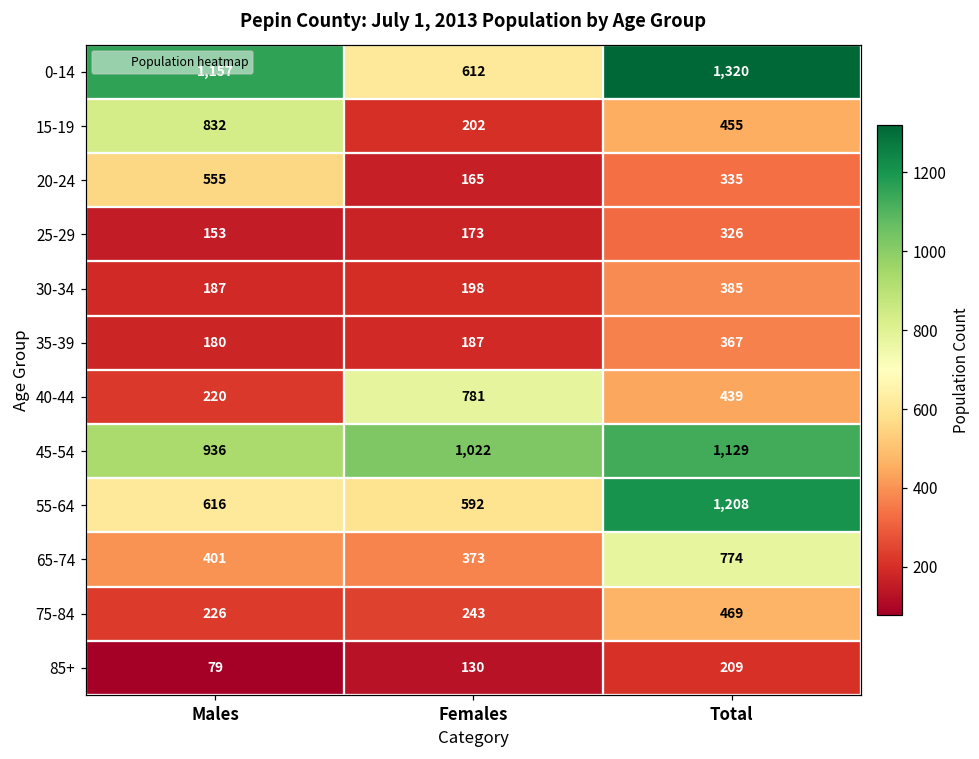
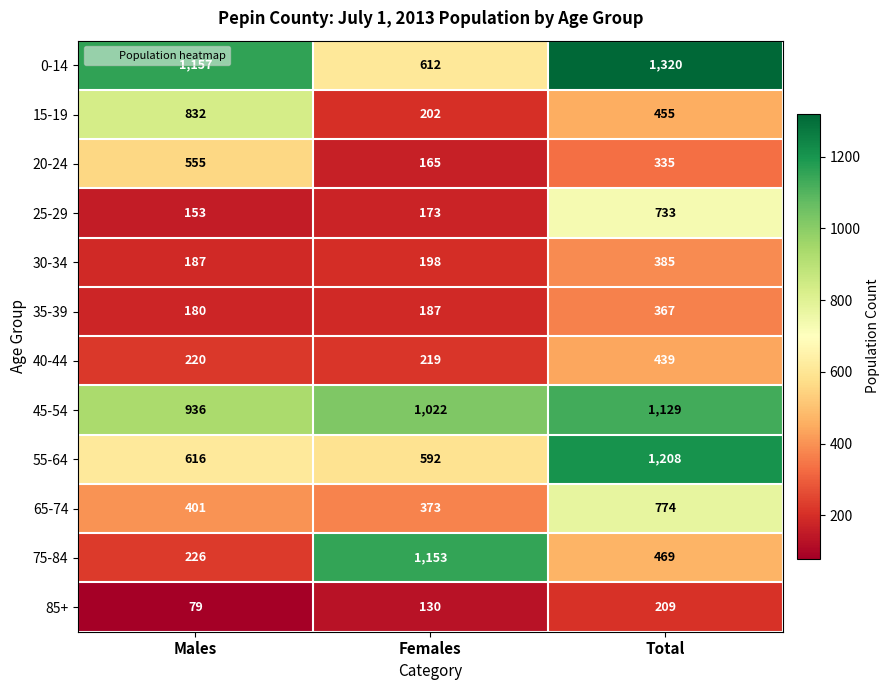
25-29, Total: 326 -> 733
40-44, Females: 781 -> 219
75-84, Females: 243 -> 1,153
